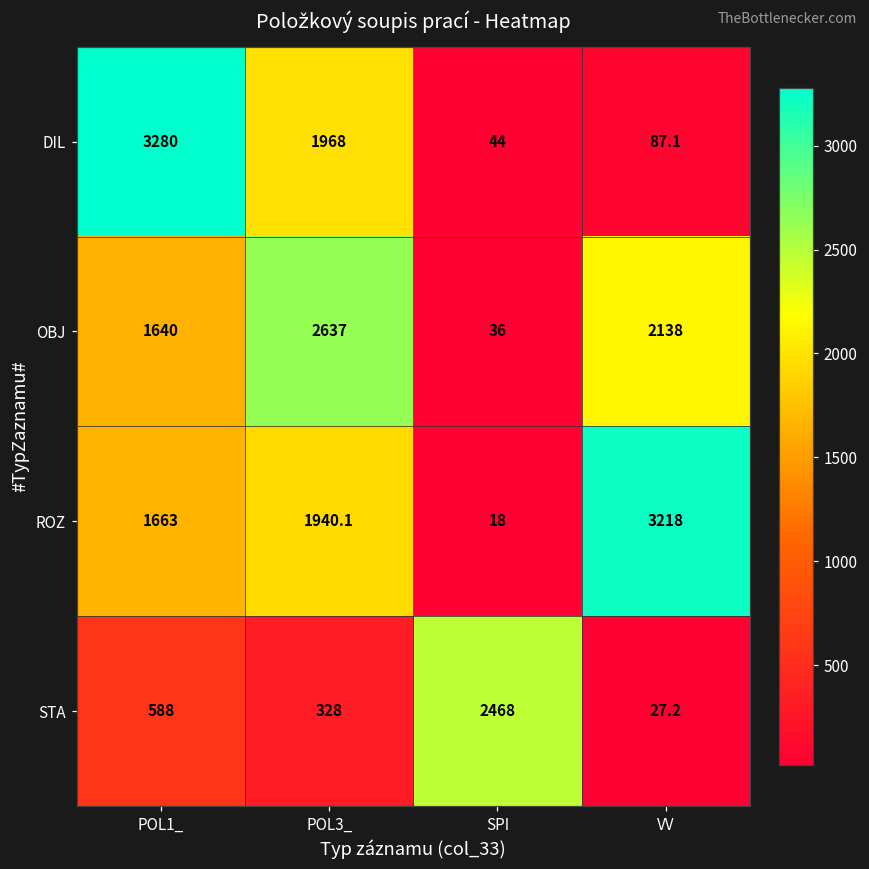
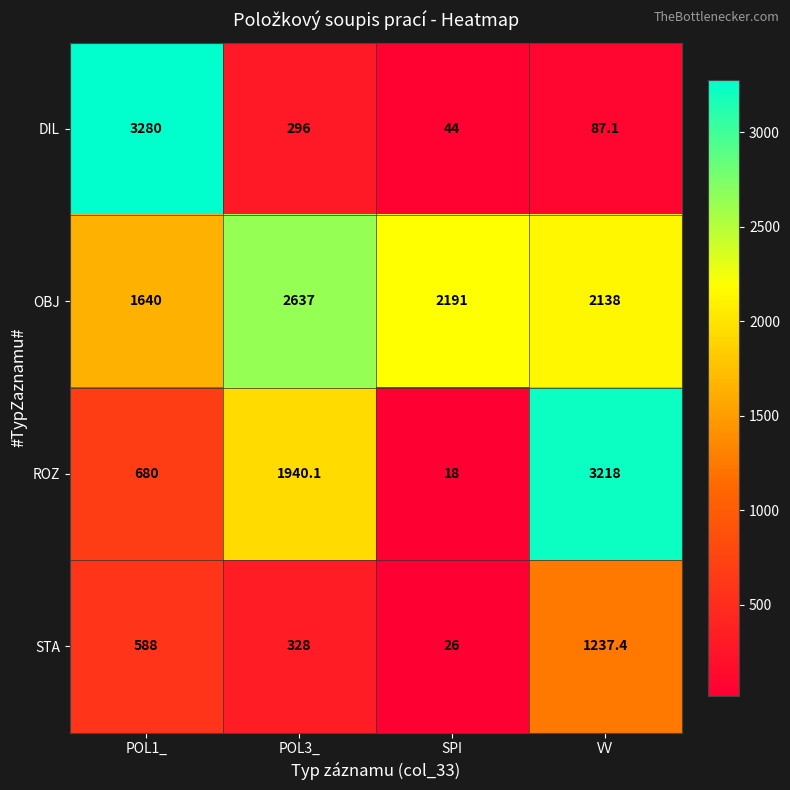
DIL, POL3_: 1968 -> 296
OBJ, SPI: 36 -> 2191
ROZ, POL1_: 1663 -> 680
STA, SPI: 2468 -> 26
STA, VV: 27.2 -> 1237.4
